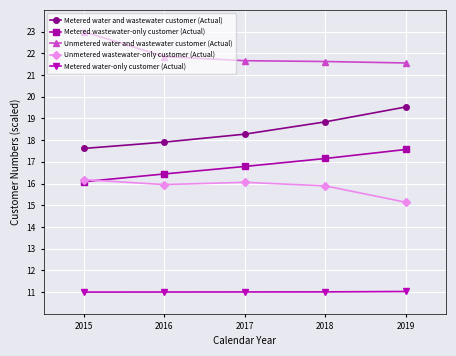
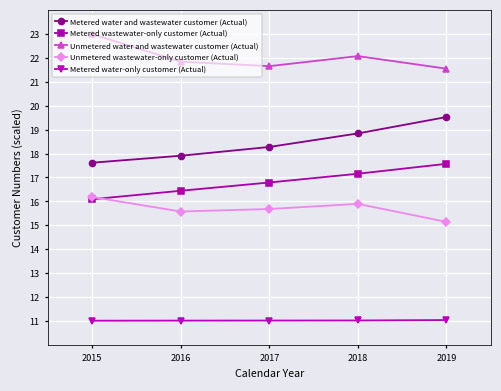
Unmetered wastewater-only customer (Actual), 2016: 16.0 -> 15.6
Unmetered wastewater-only customer (Actual), 2017: 16.1 -> 15.7
Unmetered water and wastewater customer (Actual), 2018: 21.6 -> 22.1
